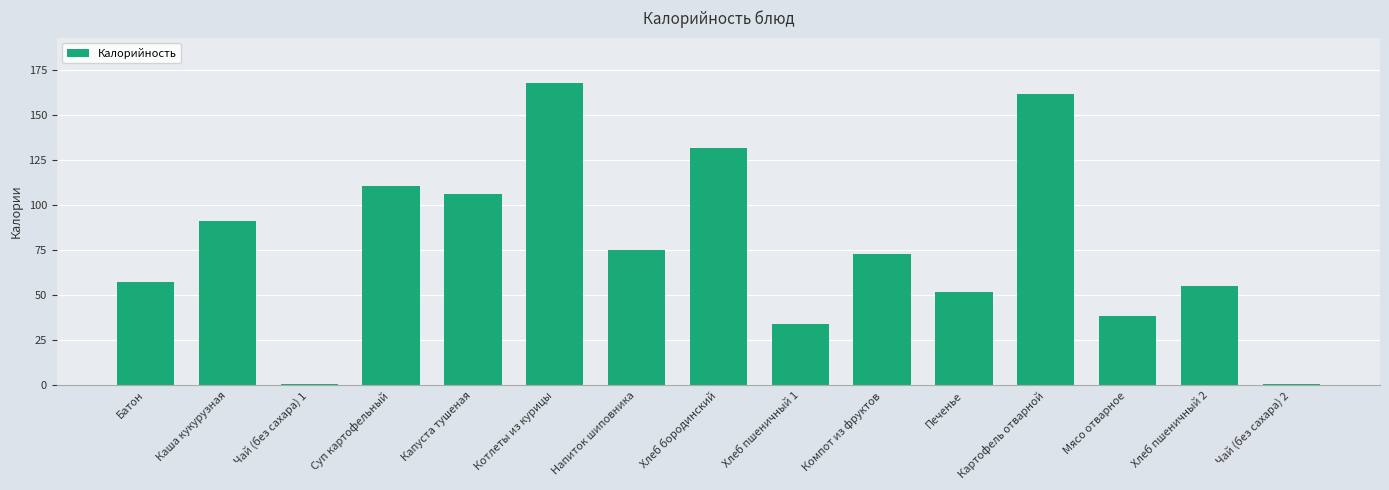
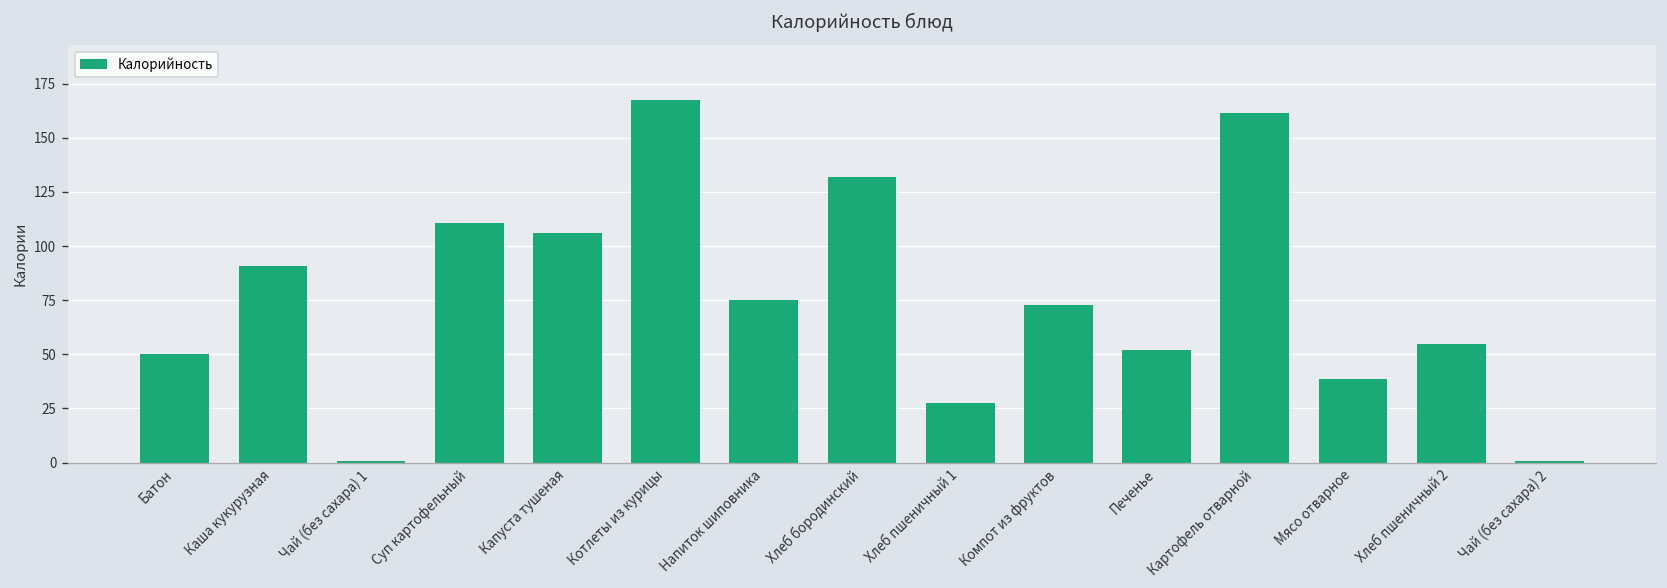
Батон: 57 -> 50
Хлеб пшеничный 1: 34 -> 27
